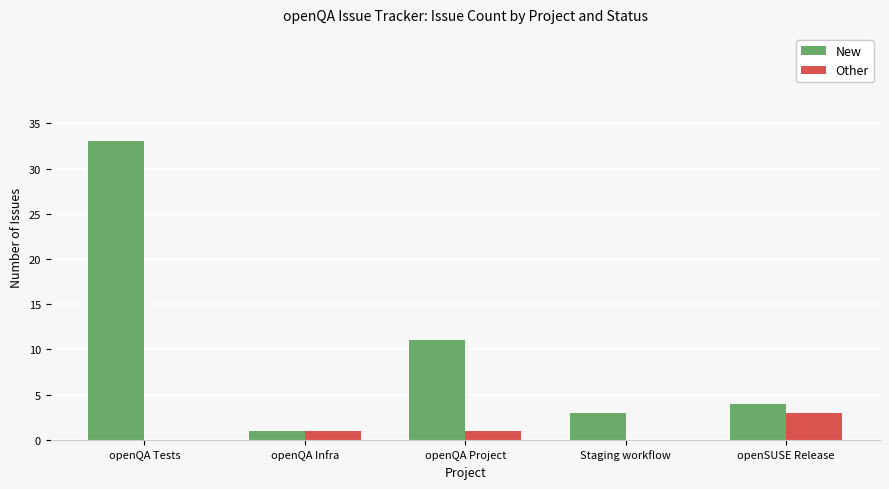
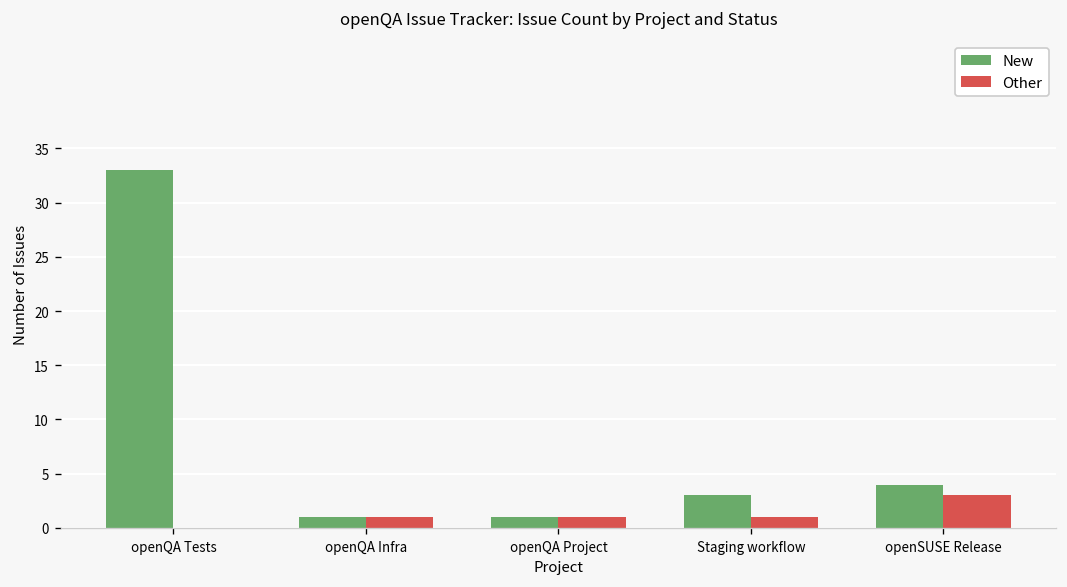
New, openQA Project: 11 -> 1
Other, Staging workflow: 0 -> 1
